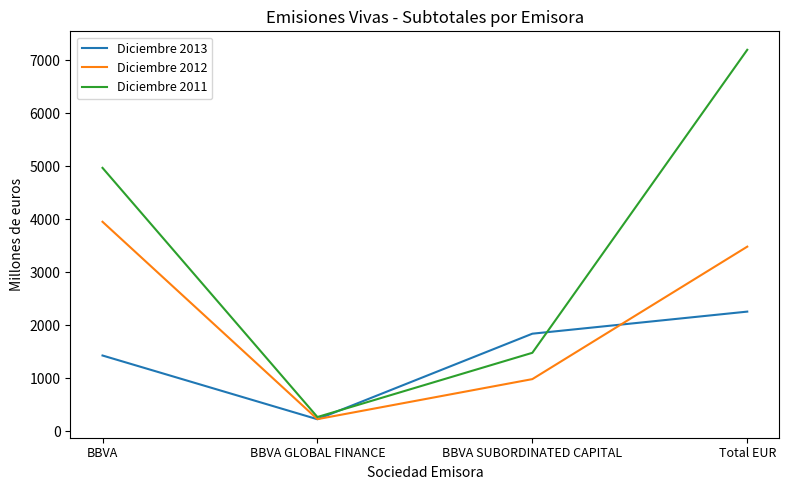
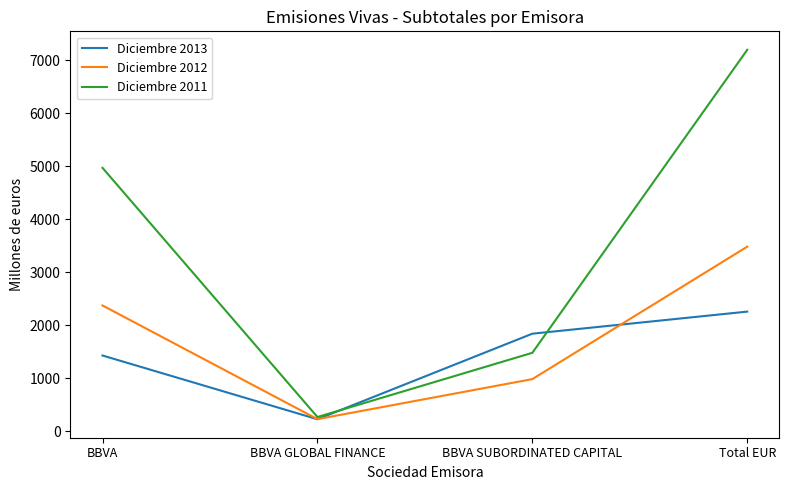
Diciembre 2012, BBVA: 4000 -> 2400
